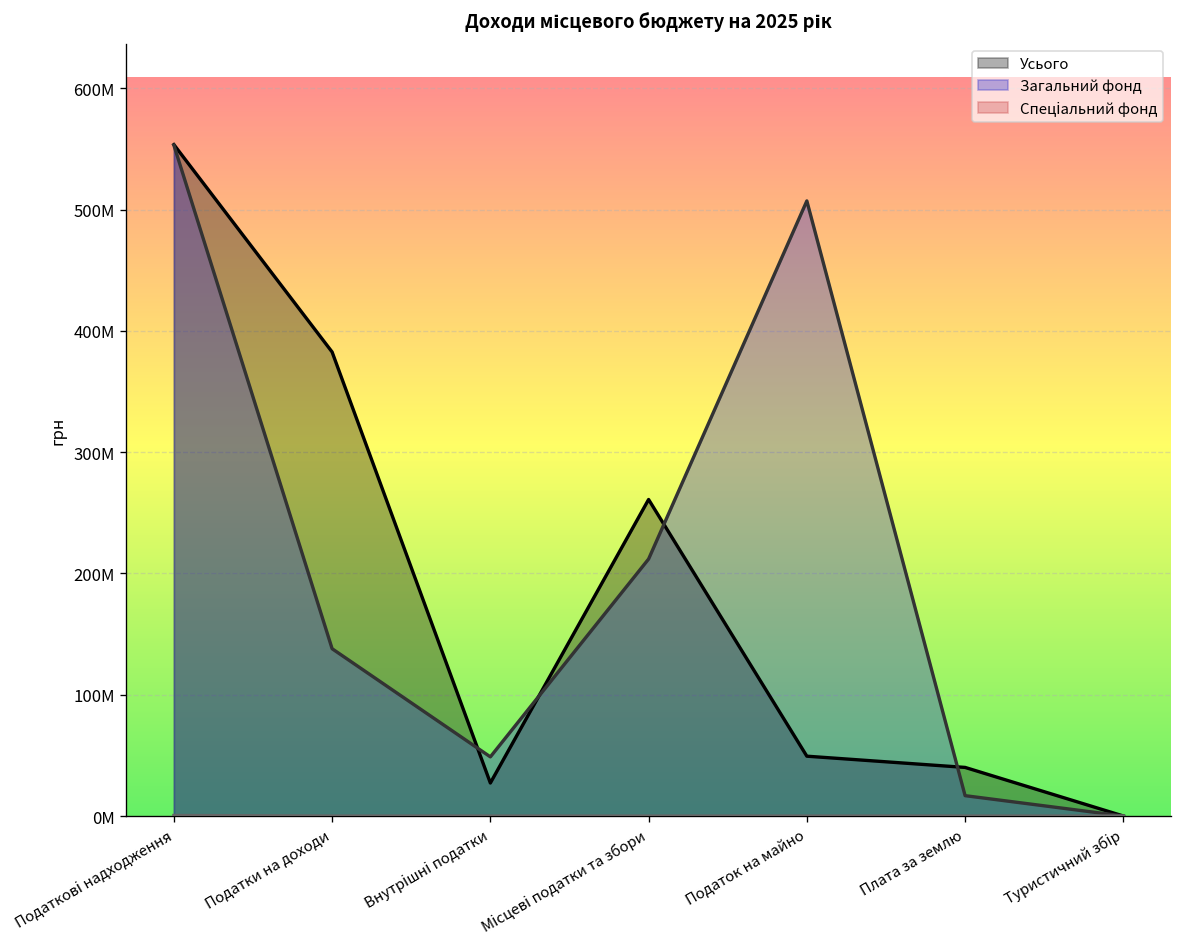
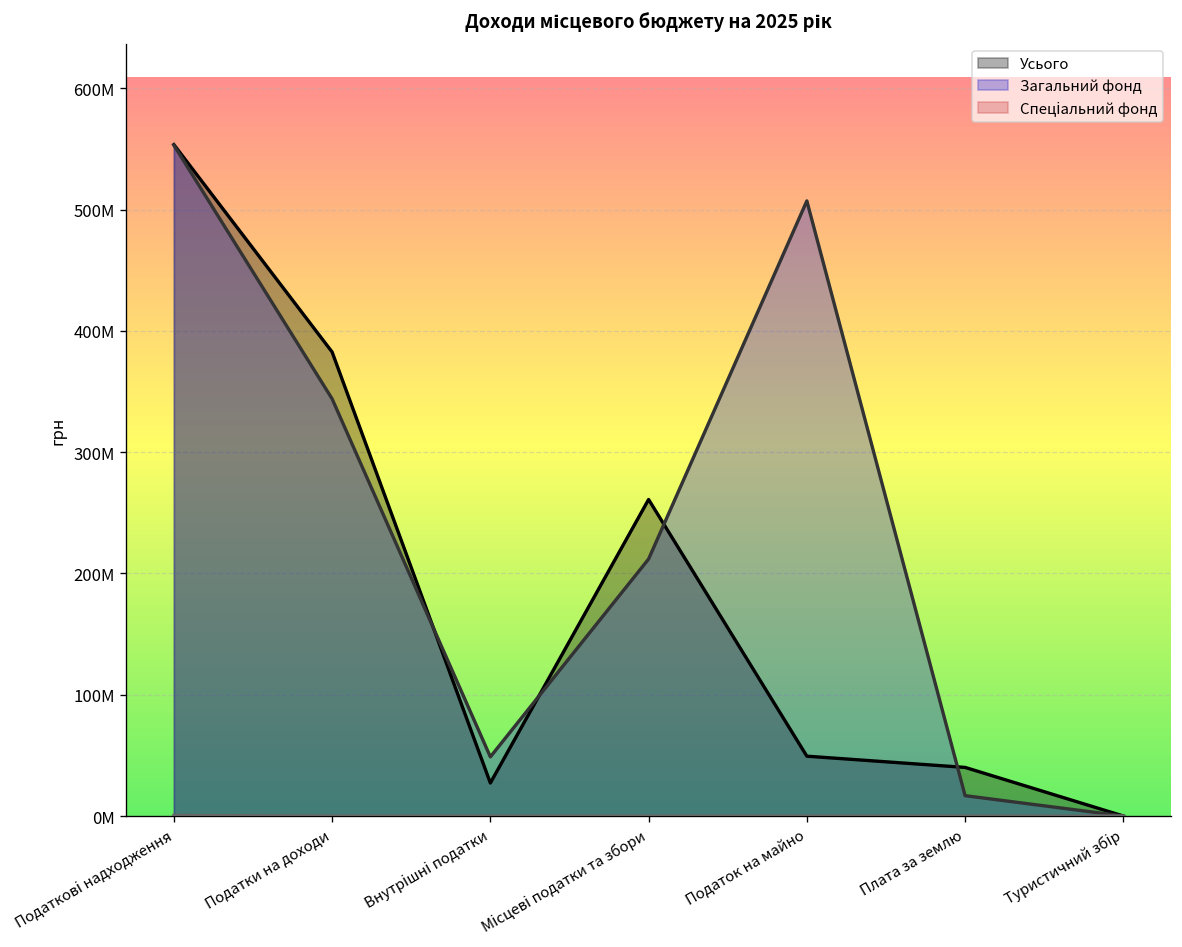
Загальний фонд, Податки на доходи: 138000000 -> 344000000
